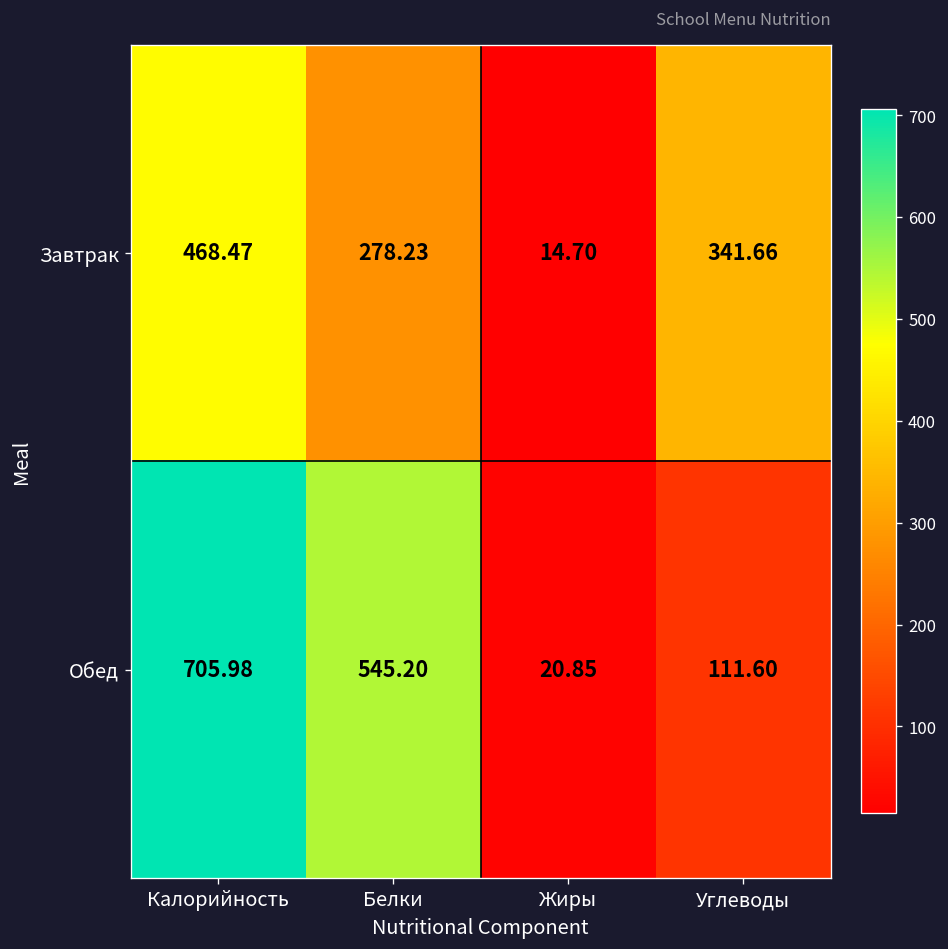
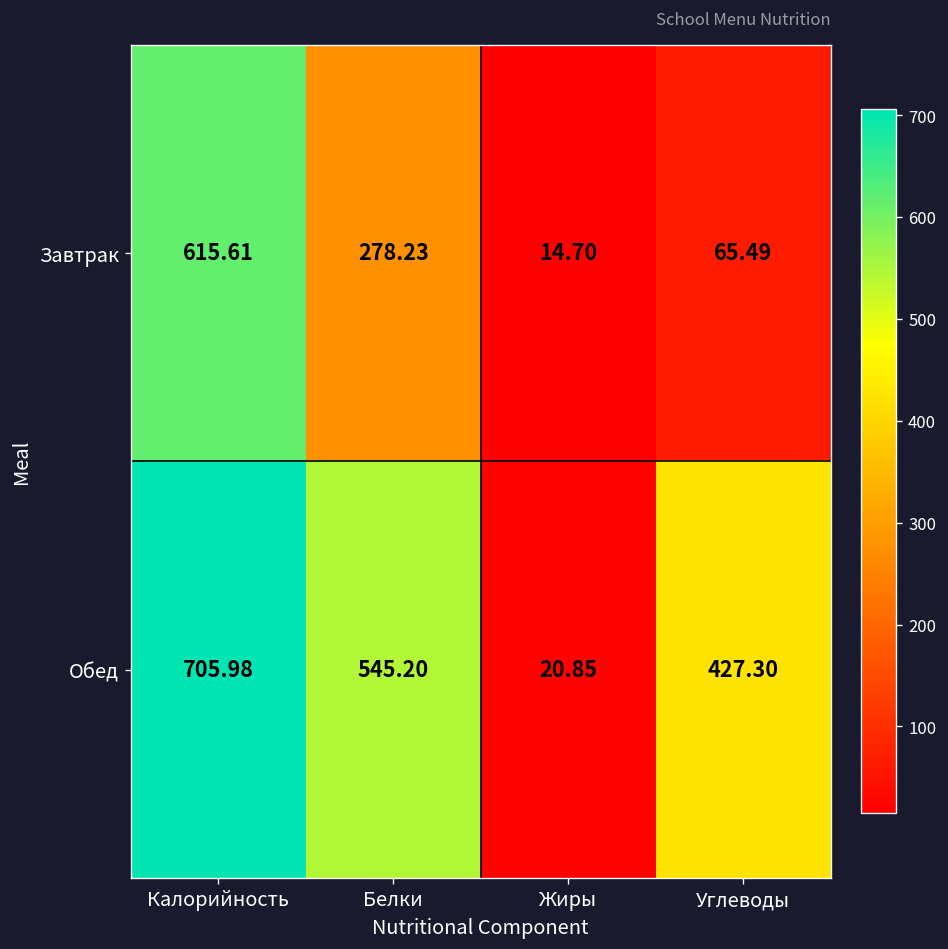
Завтрак, Калорийность: 468.47 -> 615.61
Завтрак, Углеводы: 341.66 -> 65.49
Обед, Углеводы: 111.60 -> 427.30
